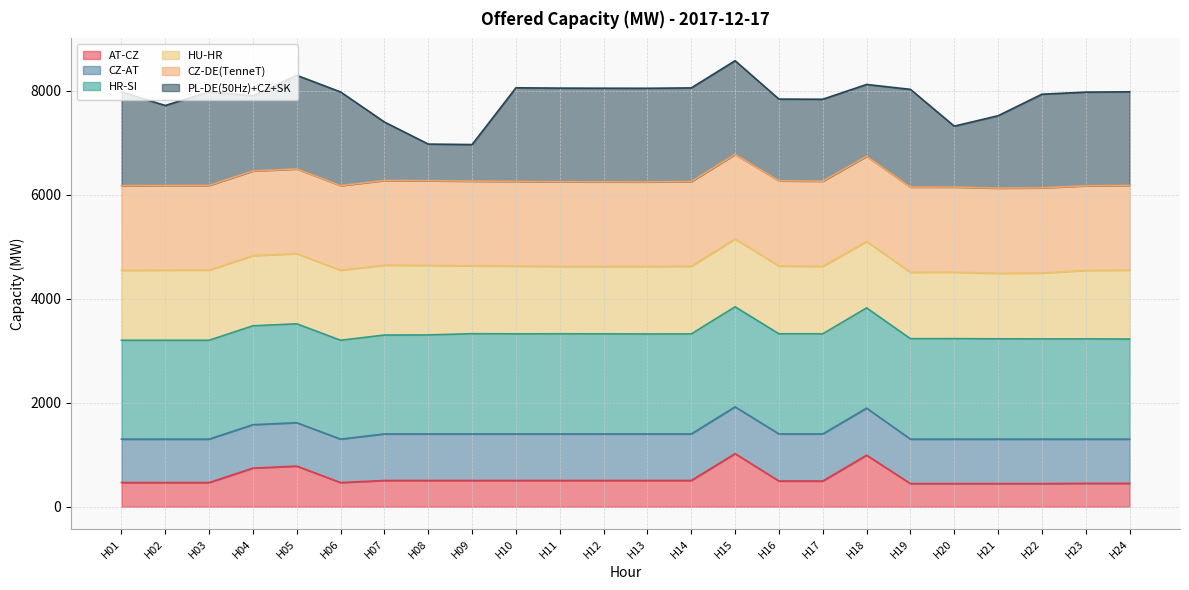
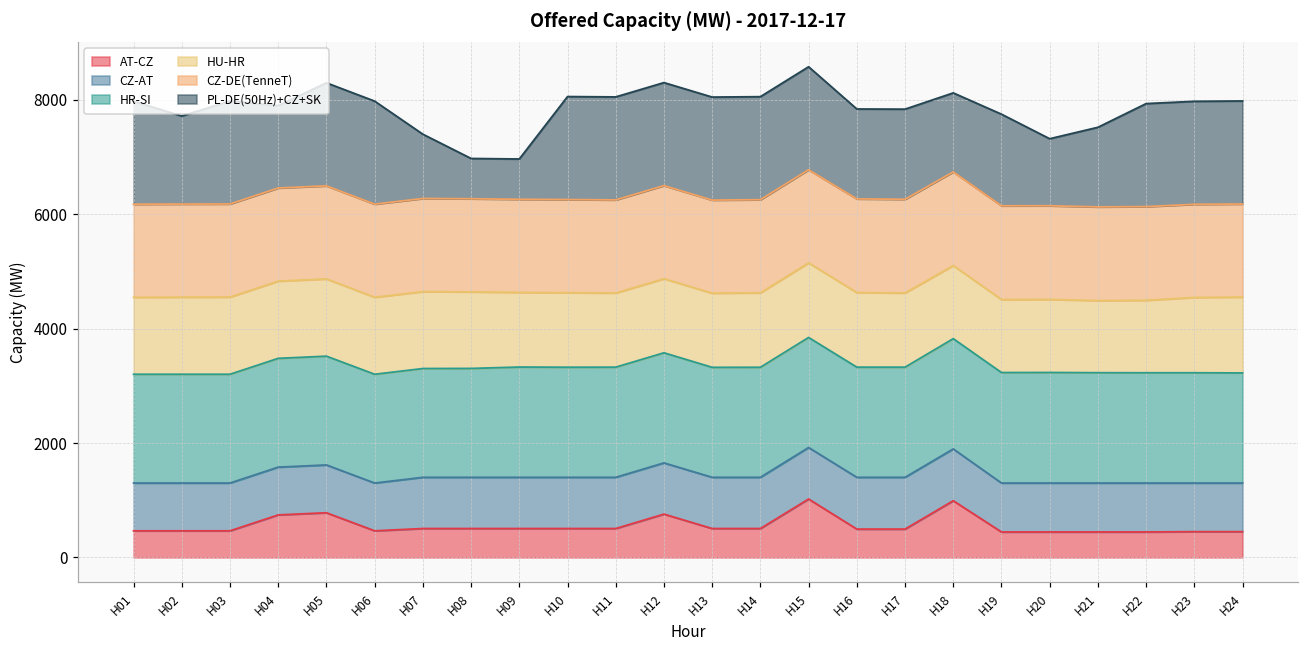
AT-CZ, H12: 500 -> 800
PL-DE(50Hz)+CZ+SK, H19: 1900 -> 1600
